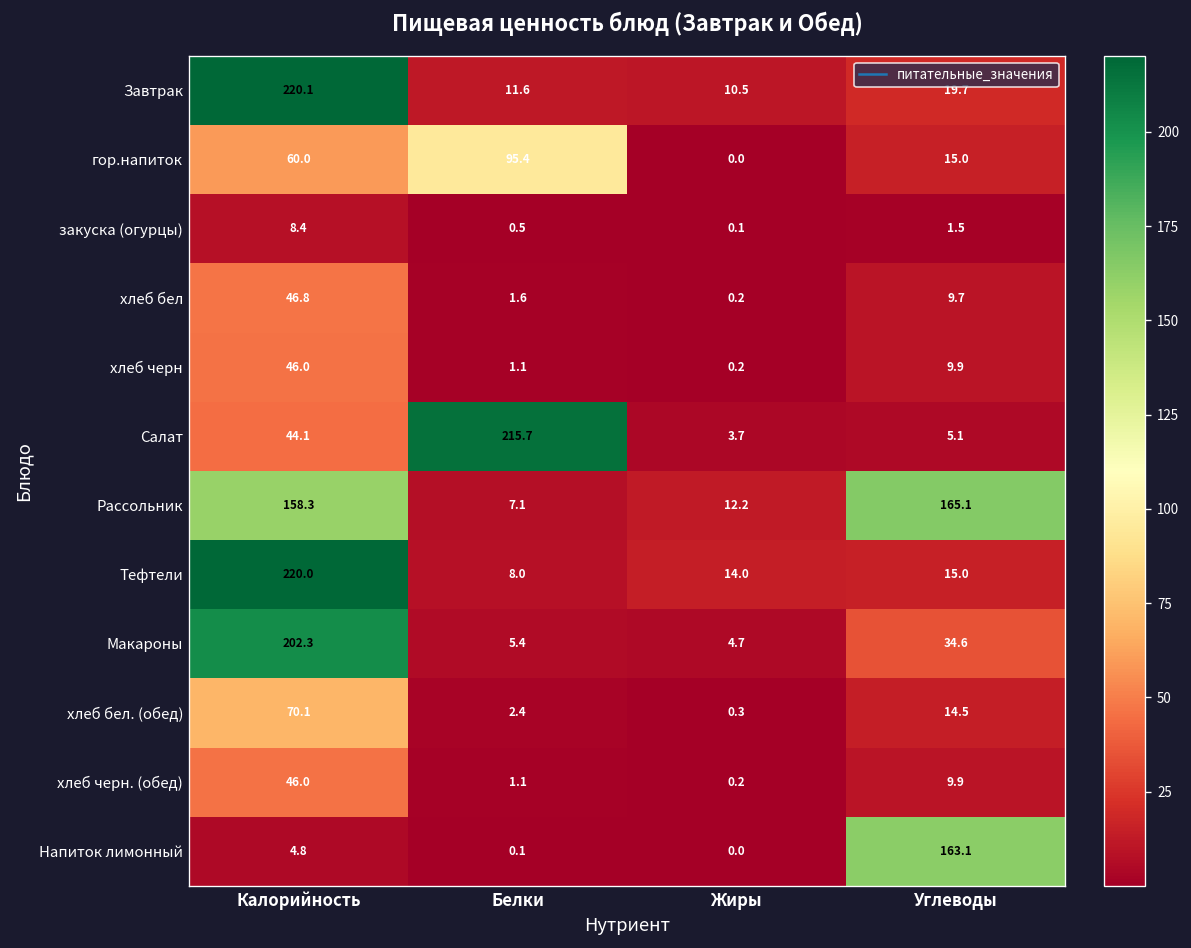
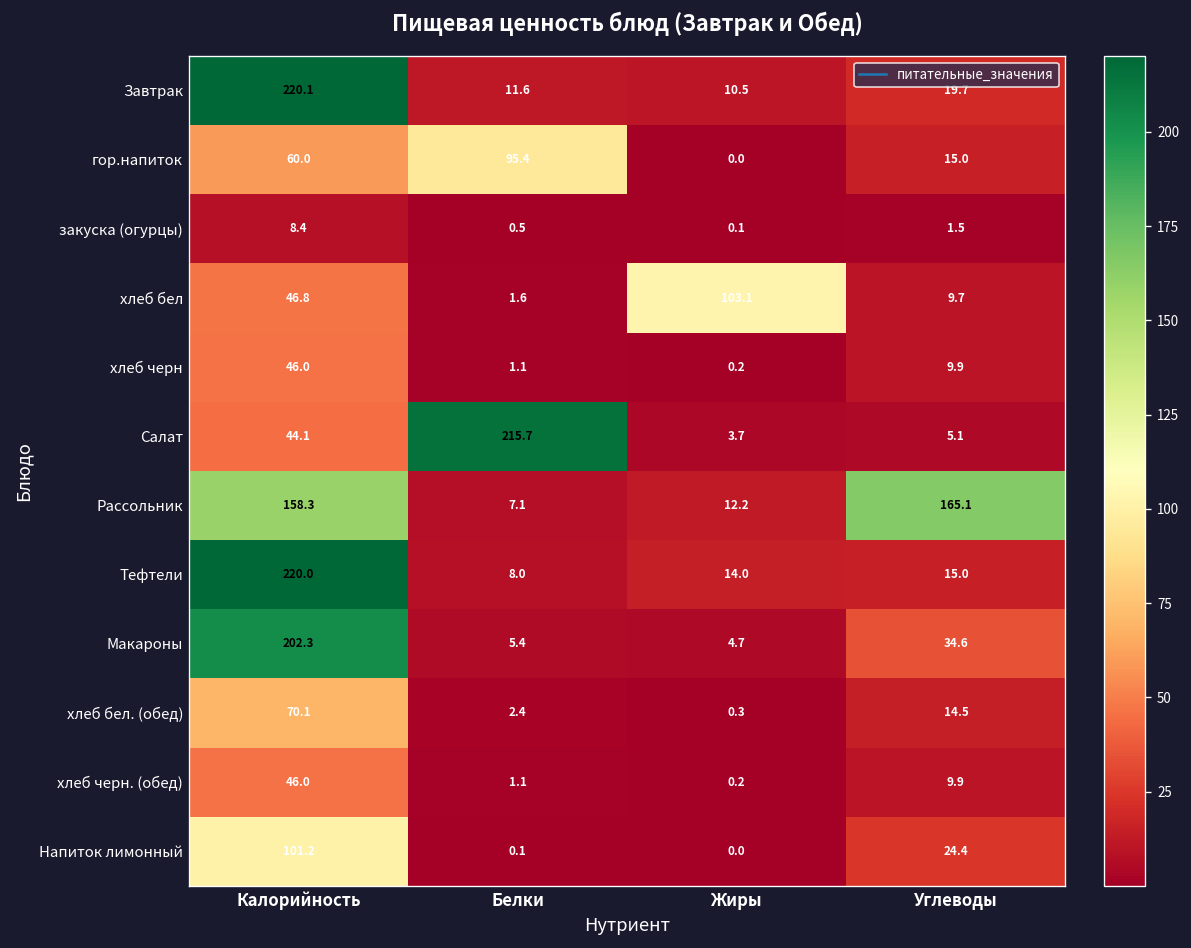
хлеб бел, Жиры: 0.2 -> 103.1
Напиток лимонный, Калорийность: 4.8 -> 101.2
Напиток лимонный, Углеводы: 163.1 -> 24.4
